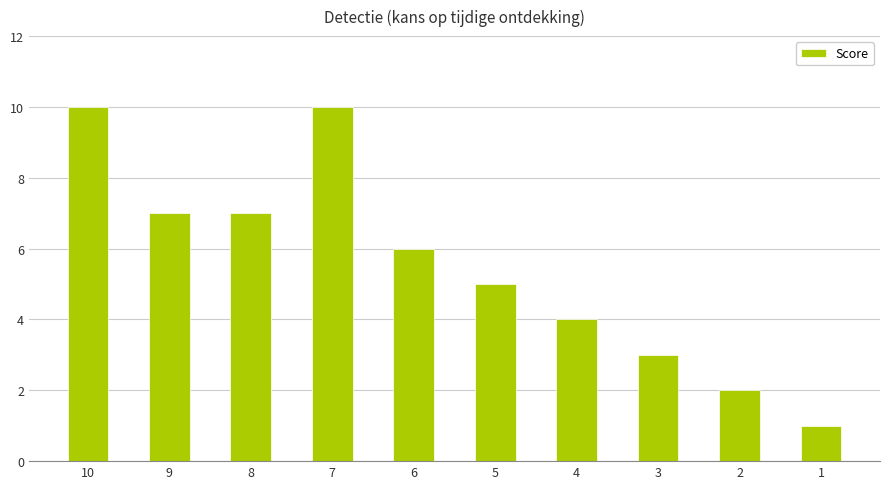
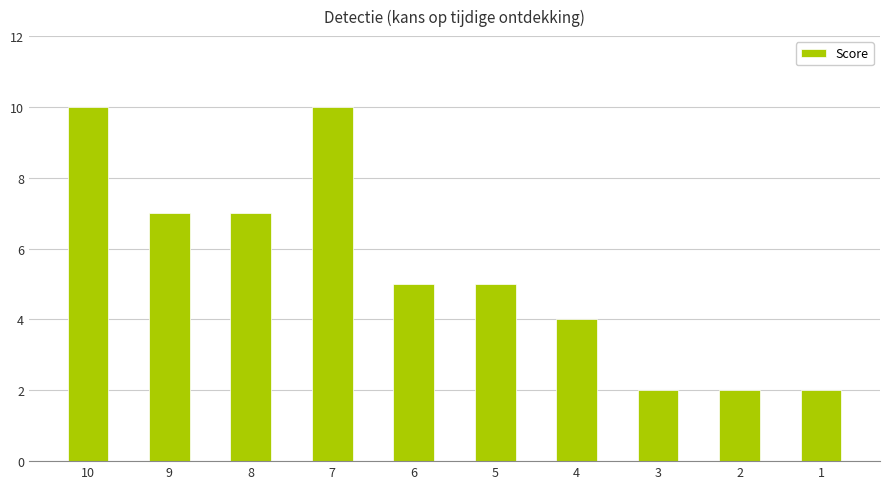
6: 6 -> 5
3: 3 -> 2
1: 1 -> 2
